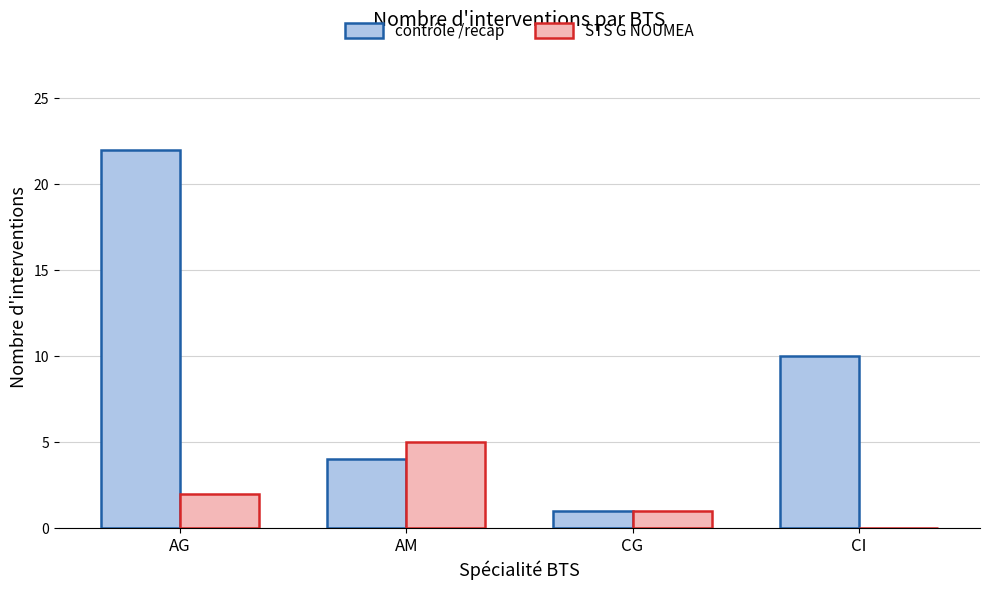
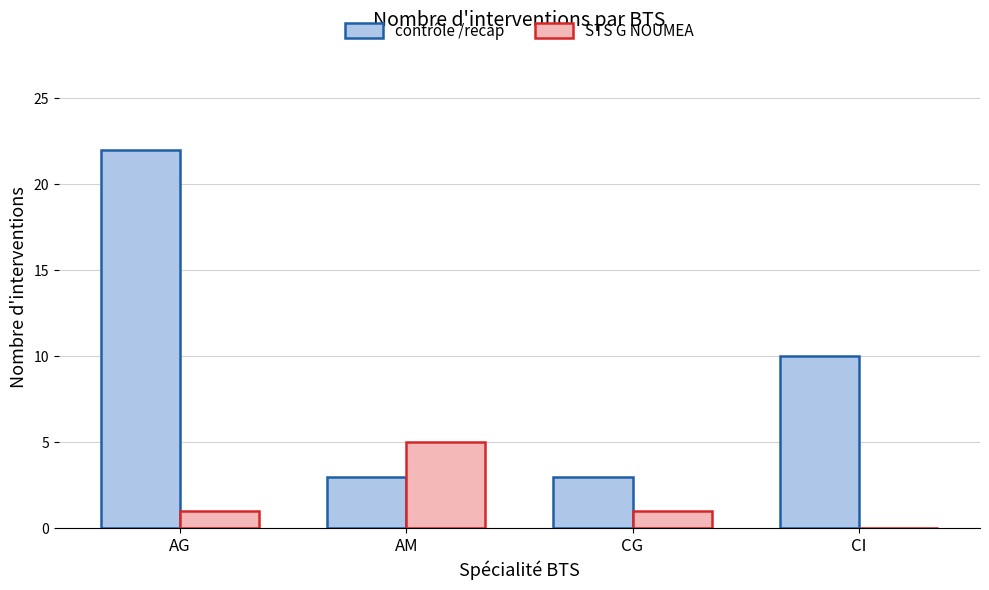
STS G NOUMEA, AG: 2 -> 1
contrôle /recap, AM: 4 -> 3
contrôle /recap, CG: 1 -> 3
